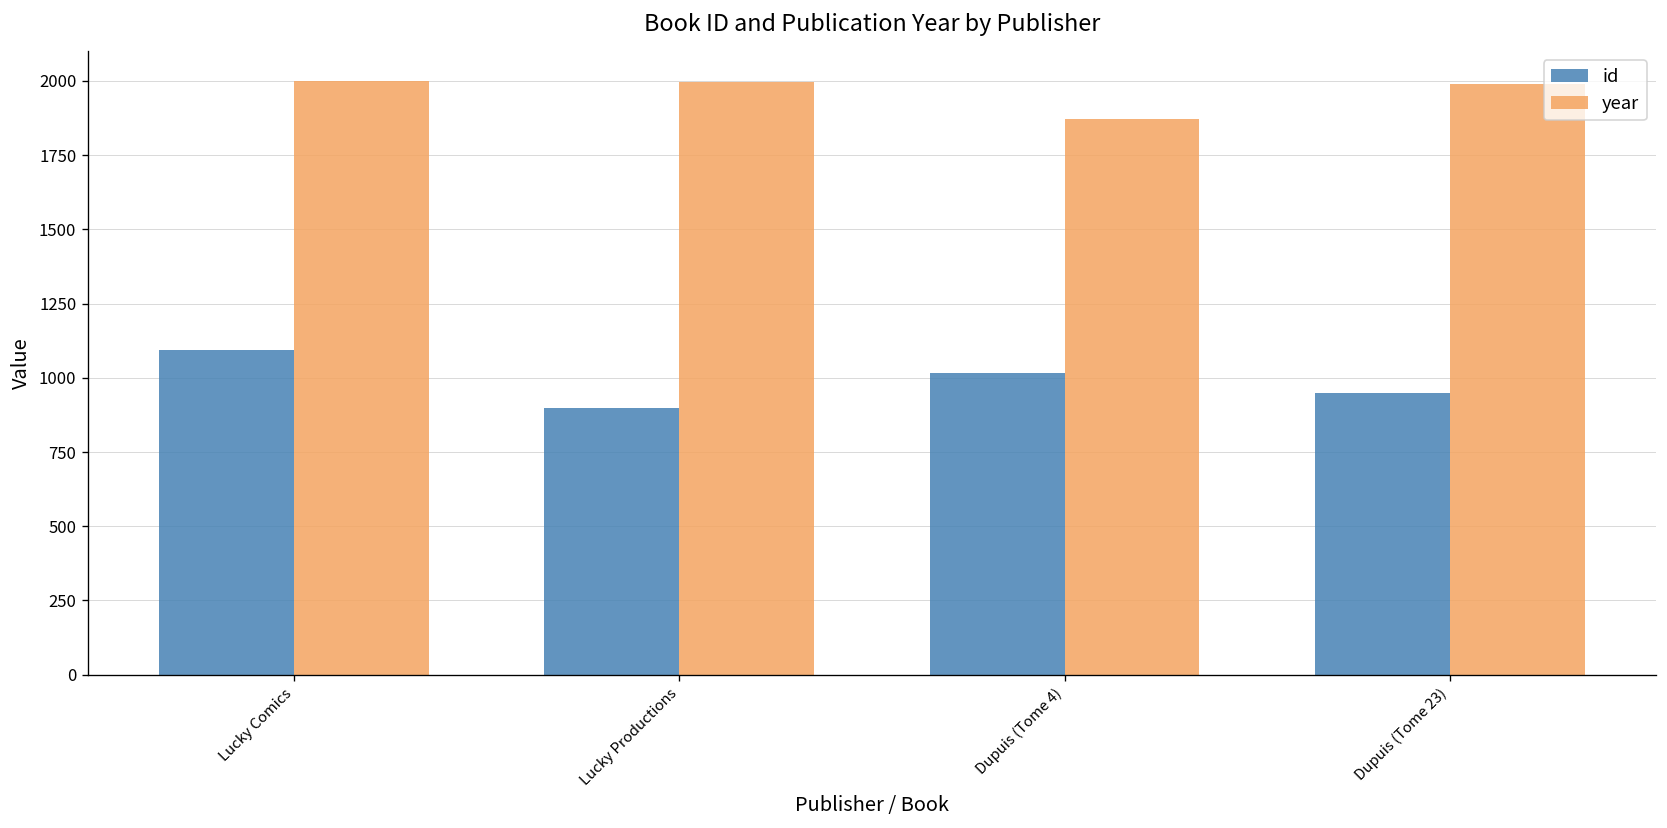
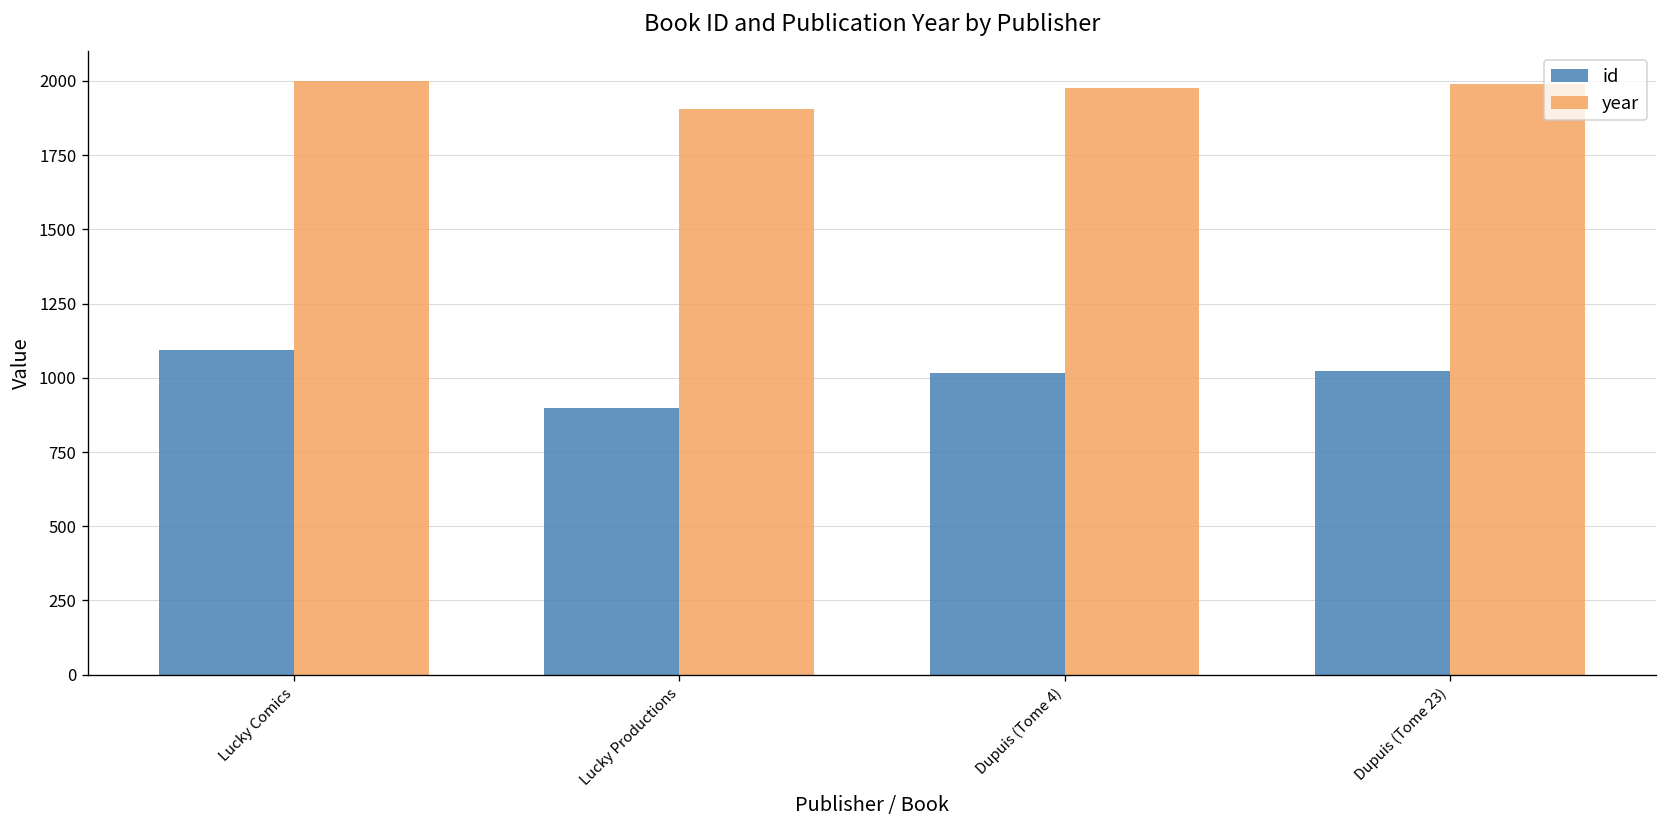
year, Lucky Productions: 2000 -> 1910
year, Dupuis (Tome 4): 1870 -> 1980
id, Dupuis (Tome 23): 950 -> 1020
